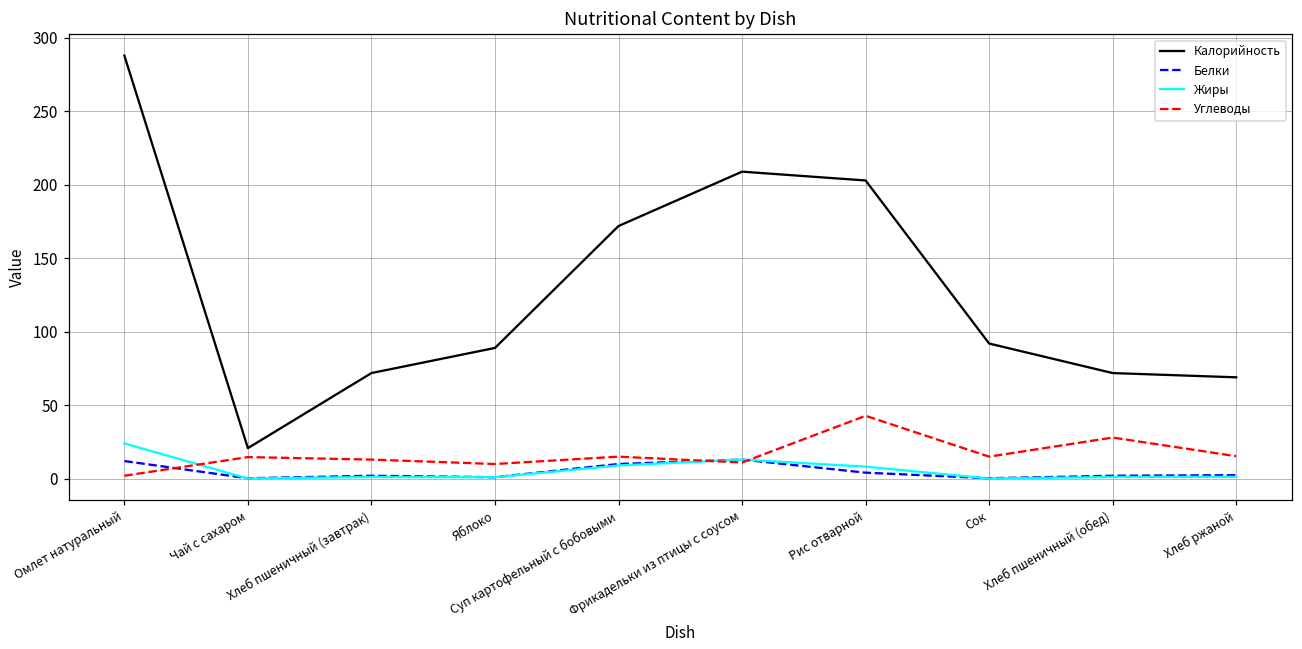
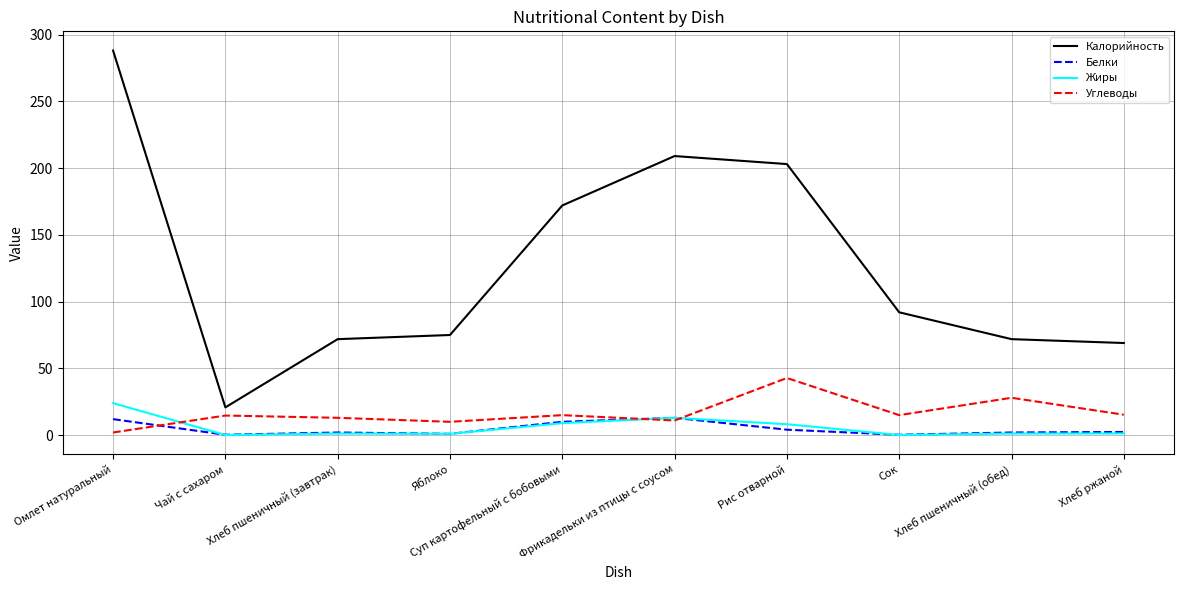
Калорийность, Яблоко: 89 -> 75
